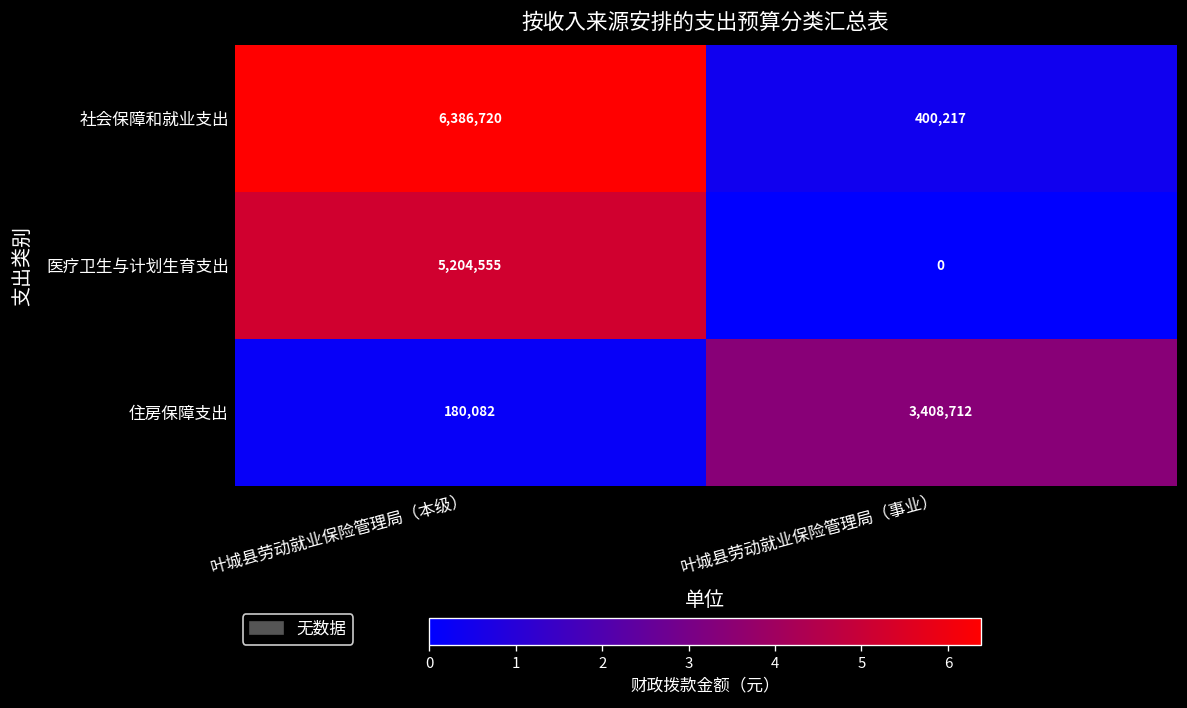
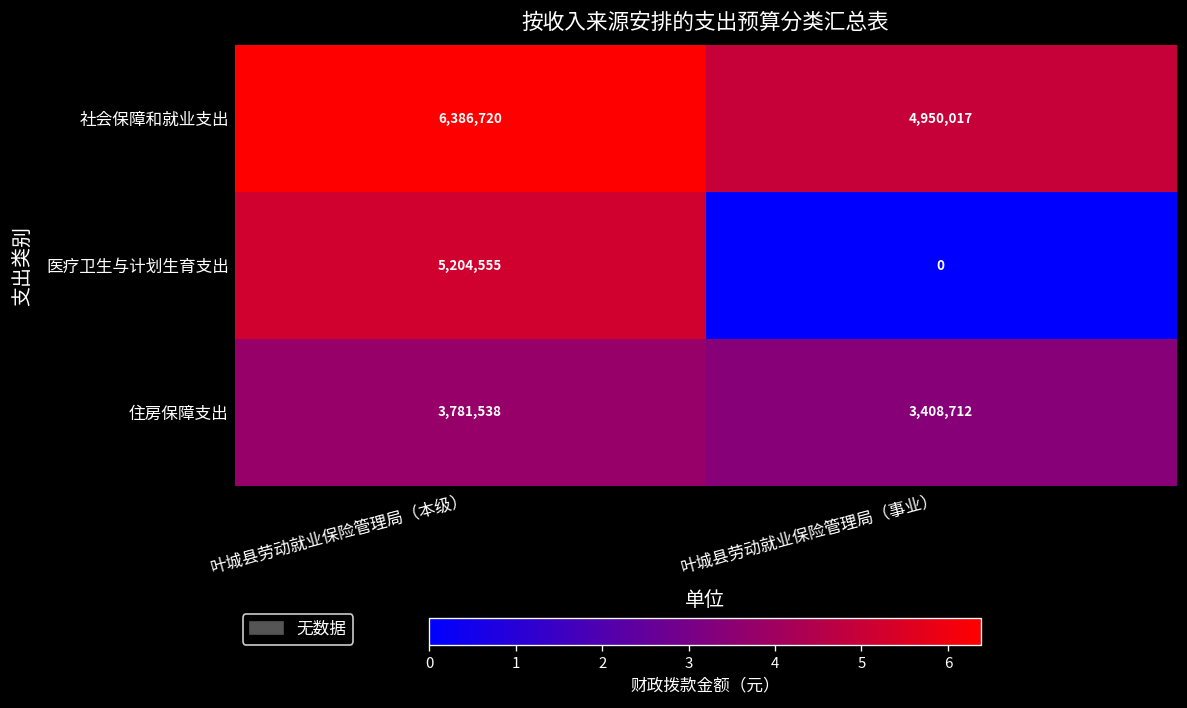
社会保障和就业支出, 叶城县劳动就业保险管理局（事业）: 400,217 -> 4,950,017
住房保障支出, 叶城县劳动就业保险管理局（本级）: 180,082 -> 3,781,538
